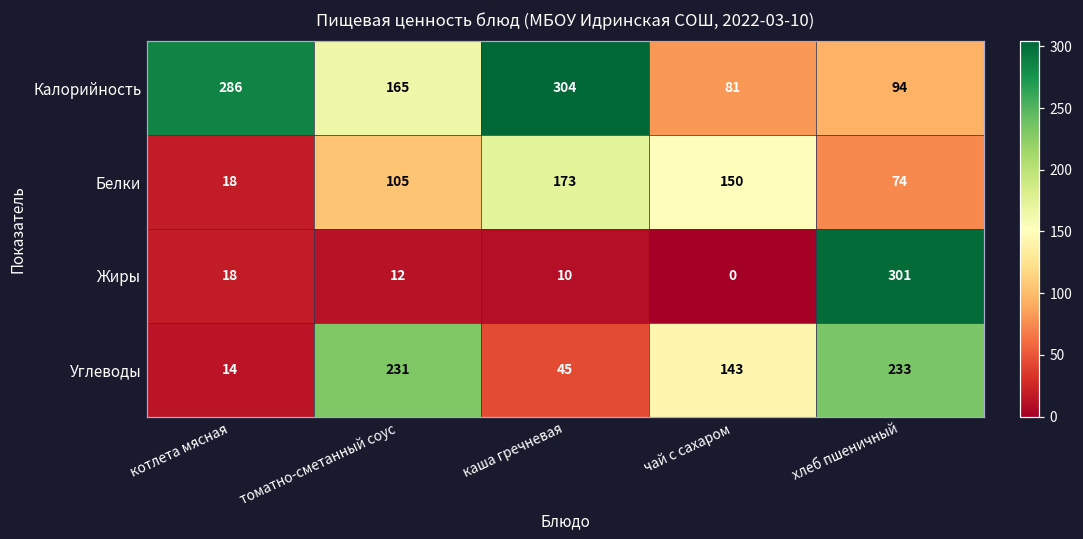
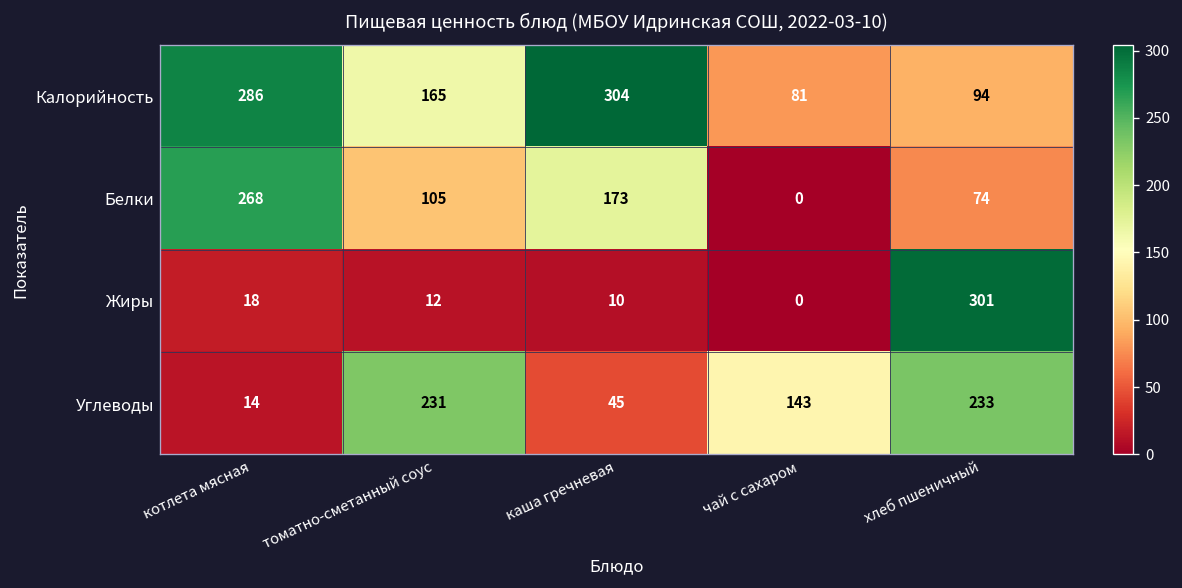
Белки, котлета мясная: 18 -> 268
Белки, чай с сахаром: 150 -> 0
